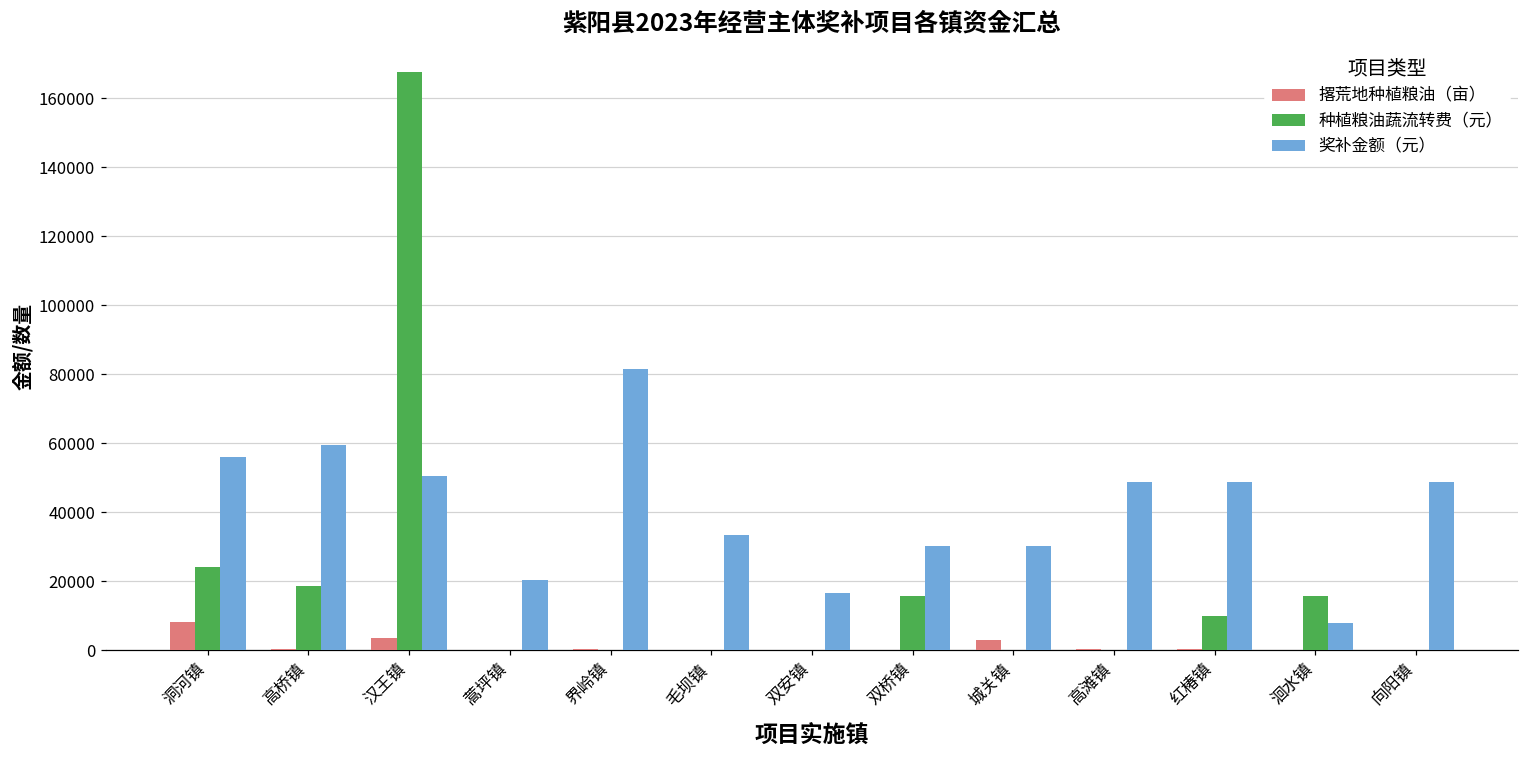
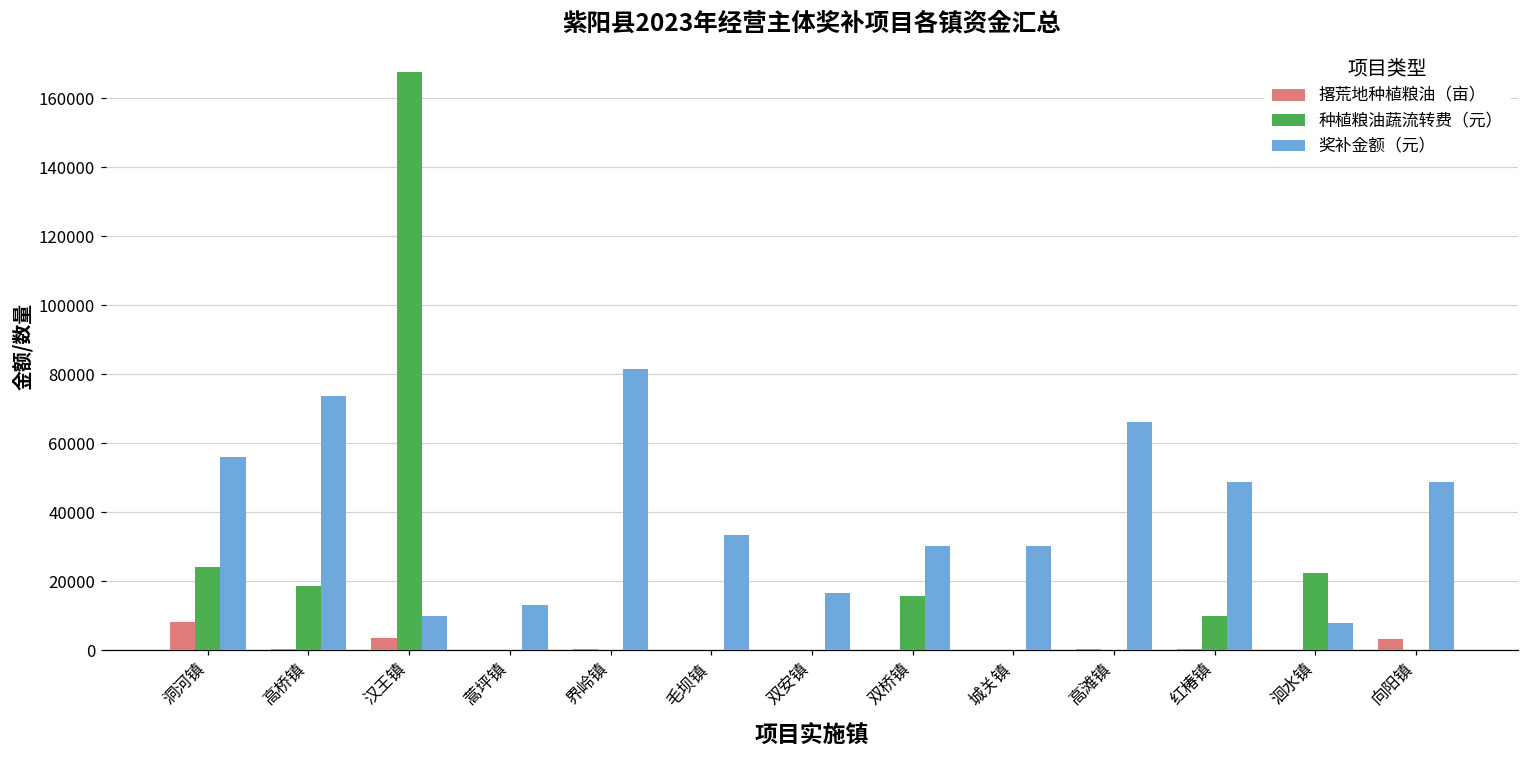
奖补金额（元）, 高桥镇: 59000 -> 74000
奖补金额（元）, 汉王镇: 50000 -> 10000
奖补金额（元）, 蒿坪镇: 20000 -> 13000
撂荒地种植粮油（亩）, 城关镇: 3000 -> 0
奖补金额（元）, 高滩镇: 49000 -> 66000
种植粮油蔬流转费（元）, 洄水镇: 16000 -> 22000
撂荒地种植粮油（亩）, 向阳镇: 0 -> 3000
